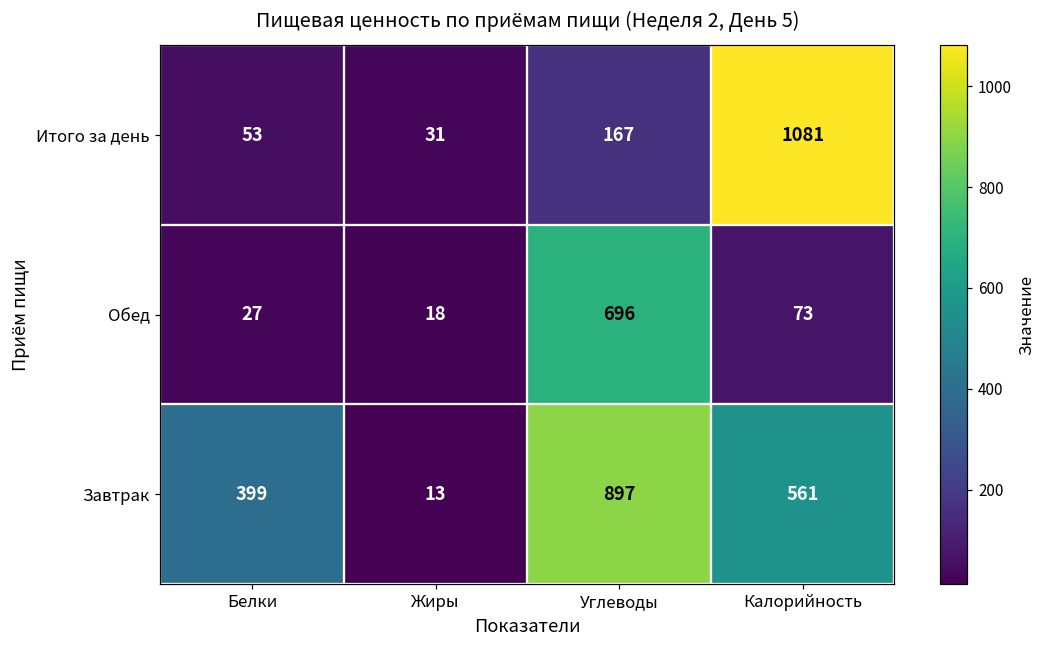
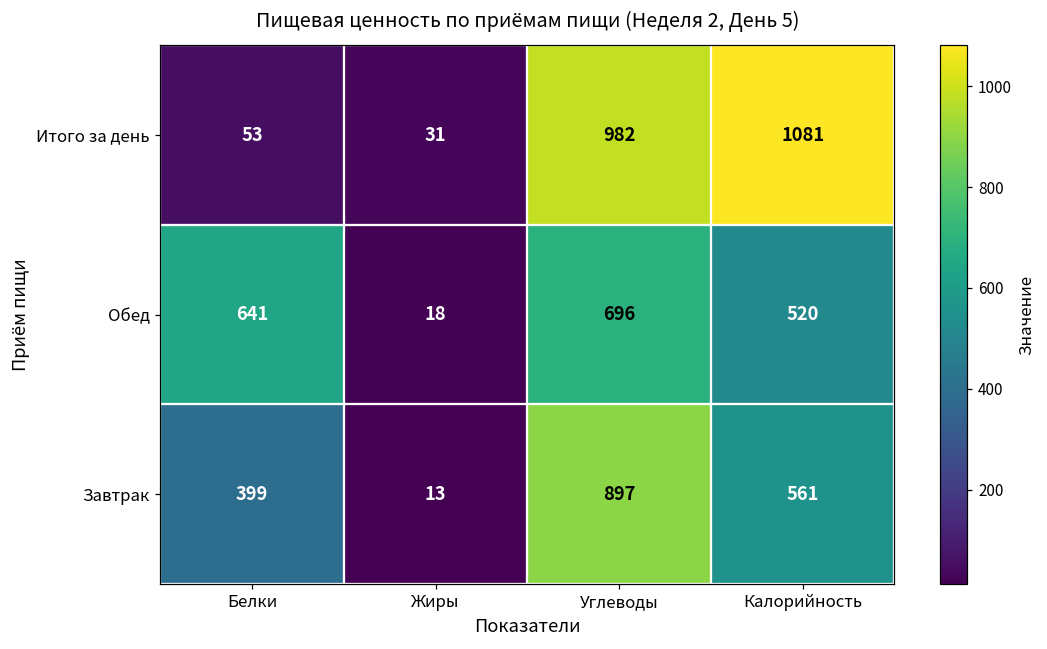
Итого за день, Углеводы: 167 -> 982
Обед, Белки: 27 -> 641
Обед, Калорийность: 73 -> 520
